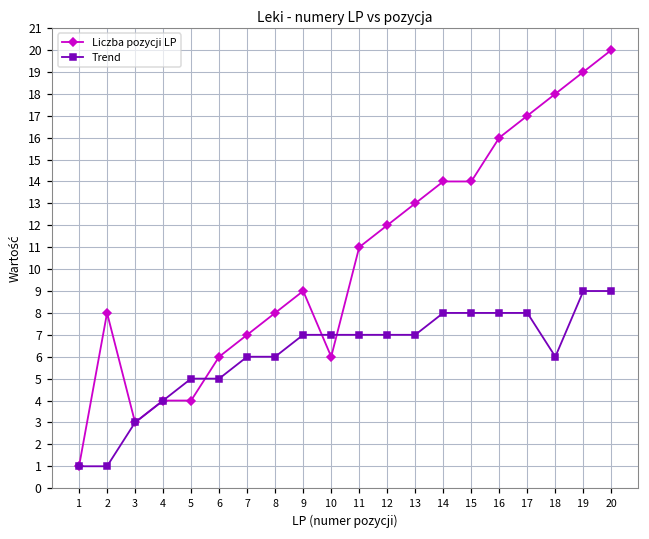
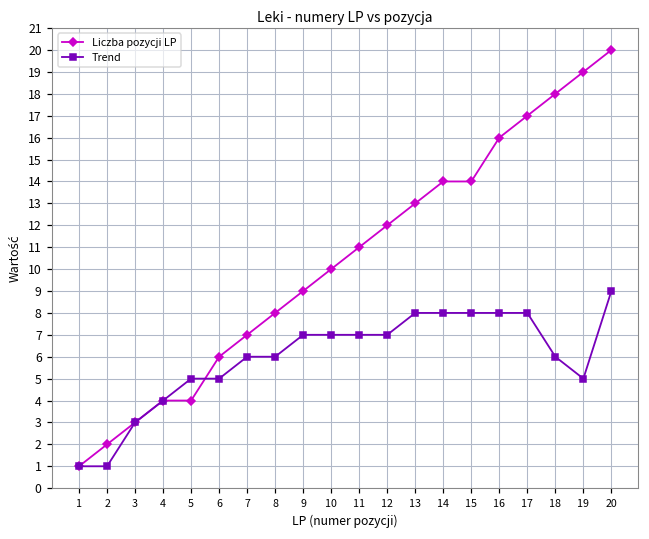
Liczba pozycji LP, 2: 8 -> 2
Liczba pozycji LP, 10: 6 -> 10
Trend, 13: 7 -> 8
Trend, 19: 9 -> 5
